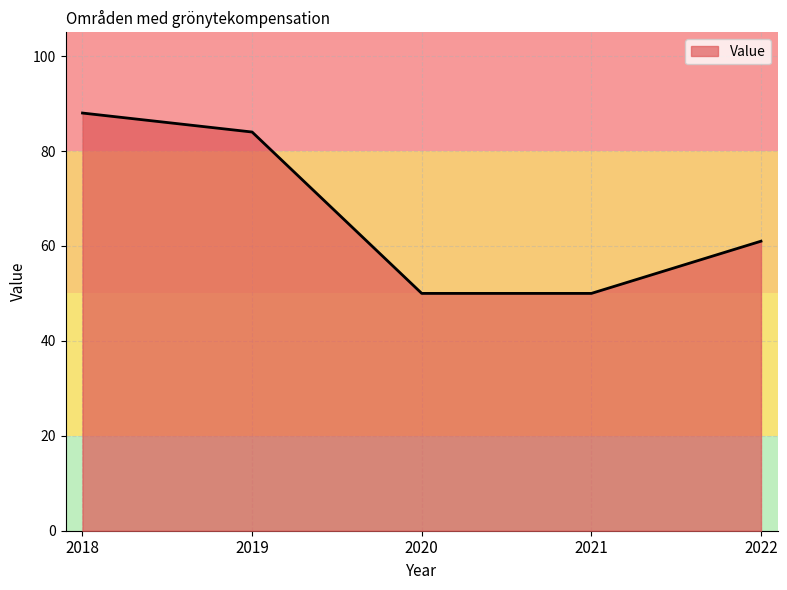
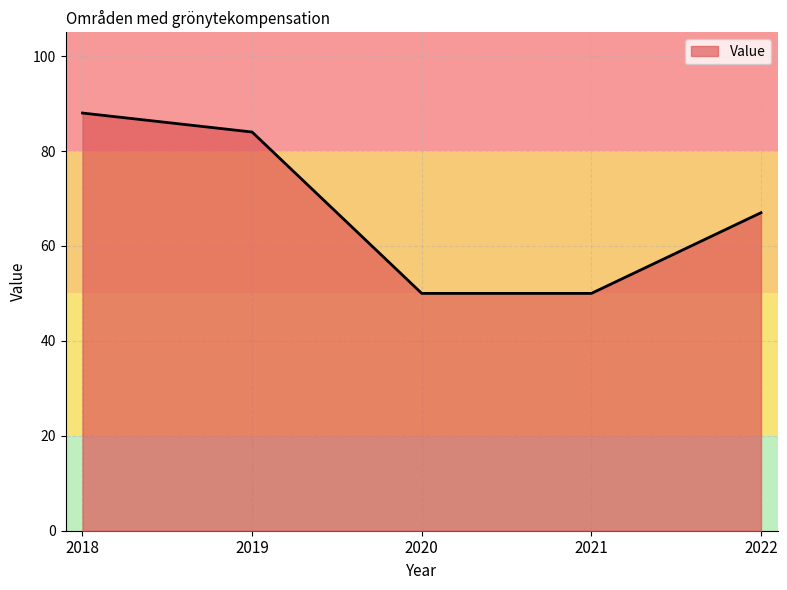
2022: 61 -> 67
